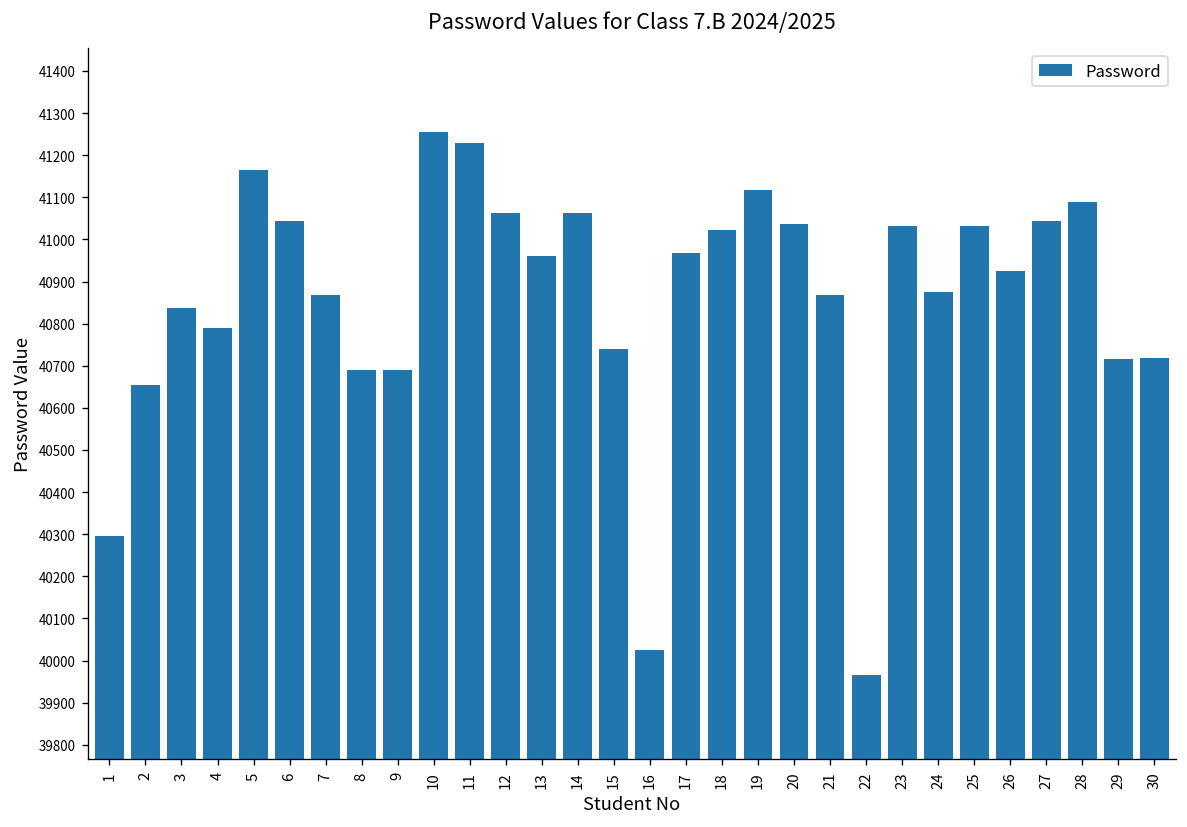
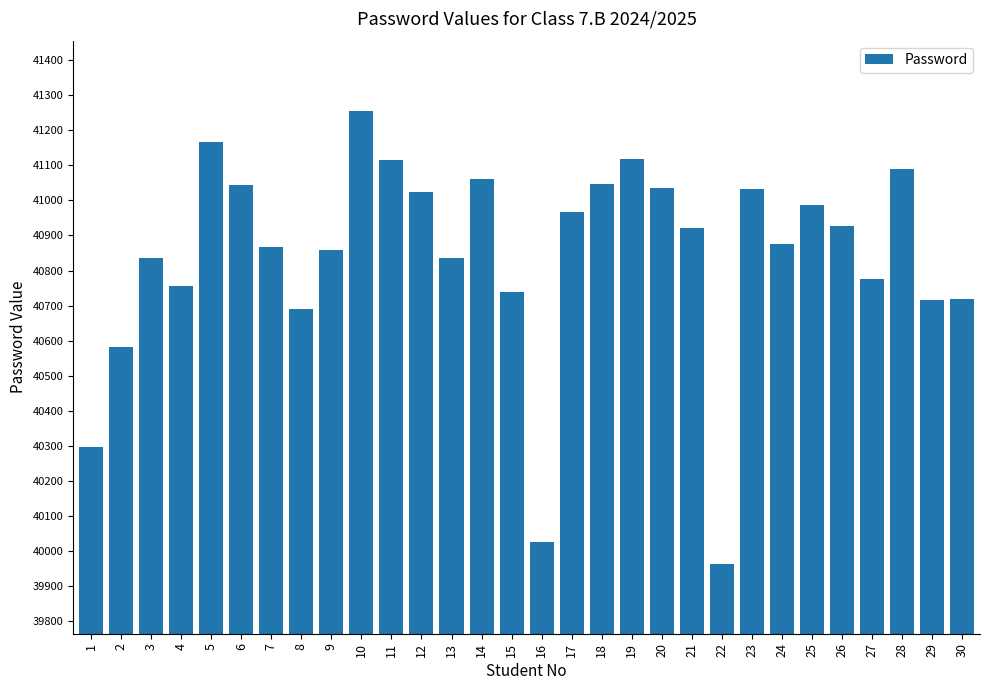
2: 40660 -> 40580
4: 40790 -> 40760
9: 40690 -> 40860
11: 41230 -> 41120
12: 41060 -> 41020
13: 40960 -> 40840
18: 41020 -> 41050
21: 40870 -> 40920
25: 41030 -> 40990
27: 41040 -> 40780
